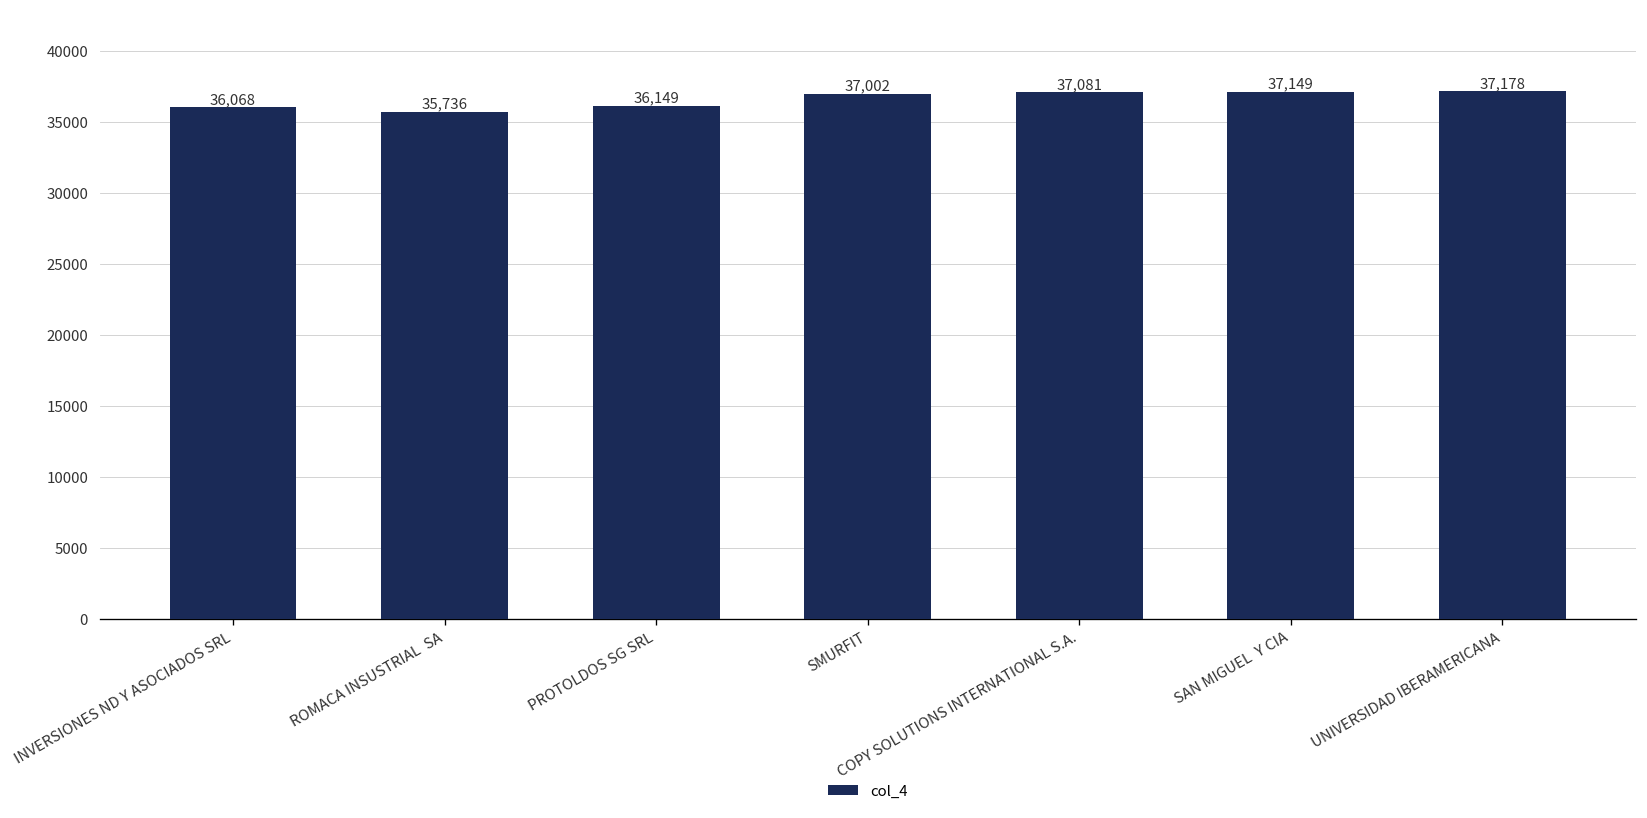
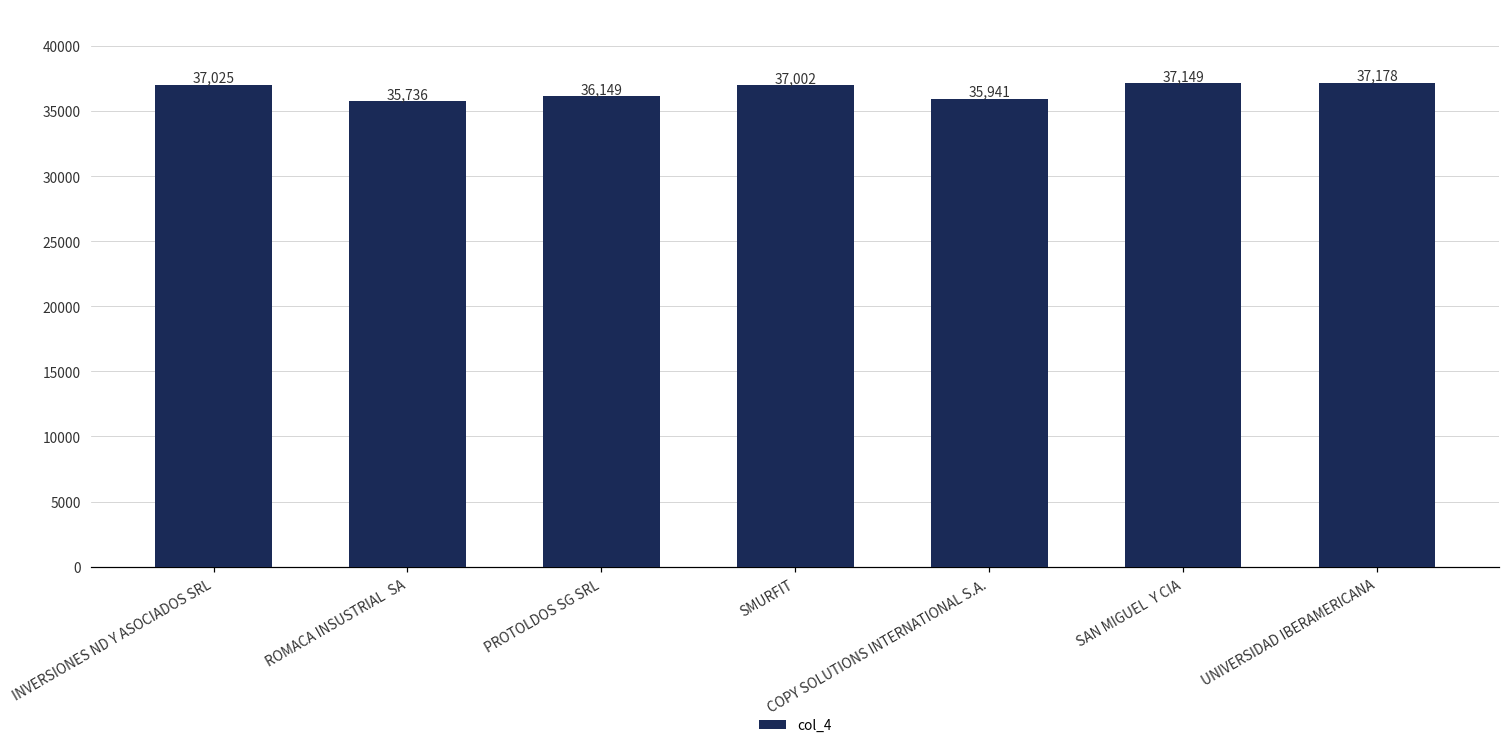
INVERSIONES ND Y ASOCIADOS SRL: 36,068 -> 37,025
COPY SOLUTIONS INTERNATIONAL S.A.: 37,081 -> 35,941
